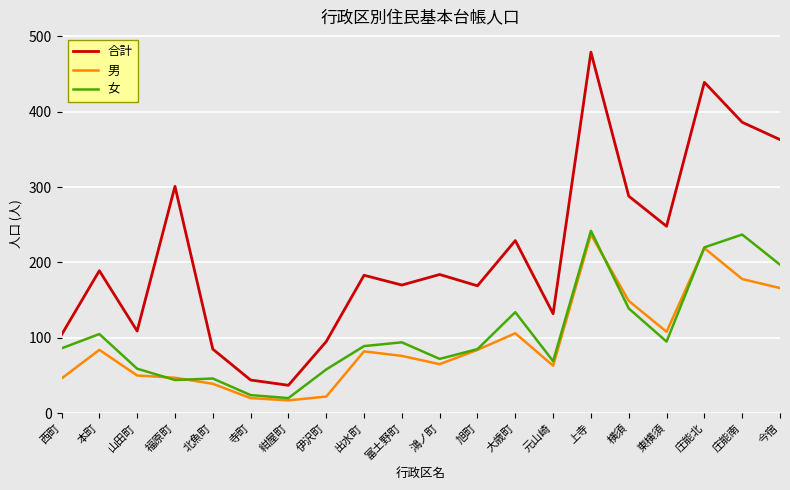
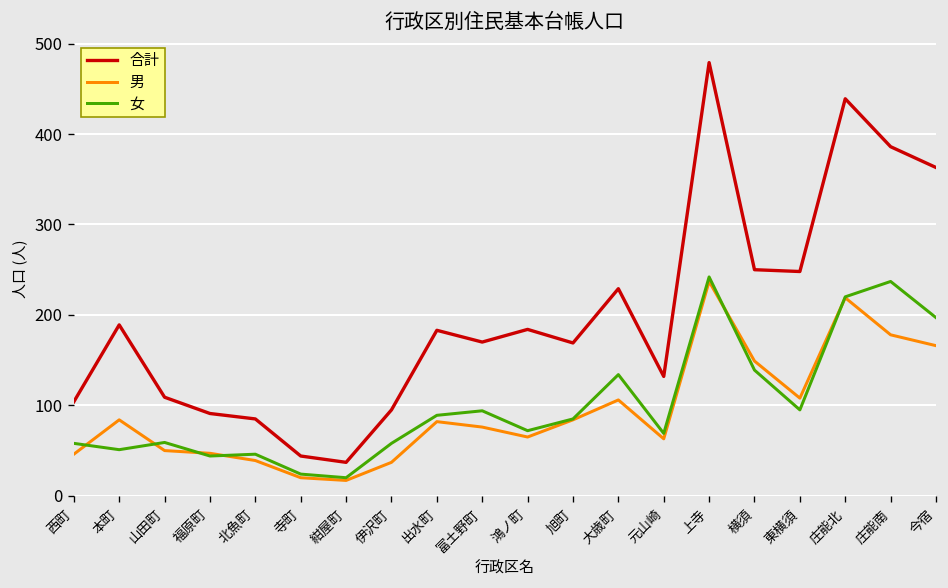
女, 西町: 90 -> 60
女, 本町: 110 -> 50
合計, 福原町: 300 -> 90
男, 伊沢町: 20 -> 40
合計, 横須: 290 -> 250
